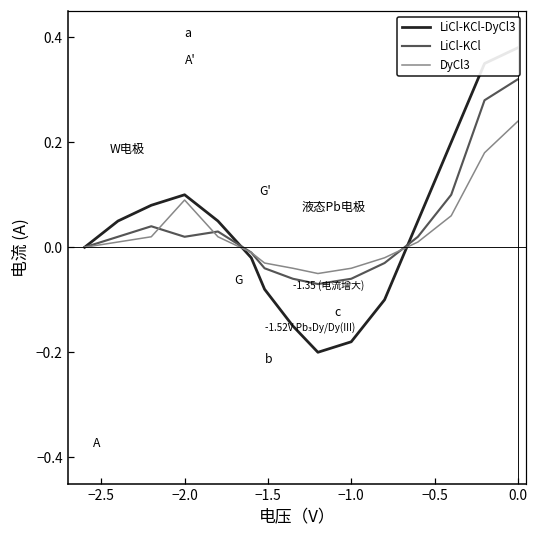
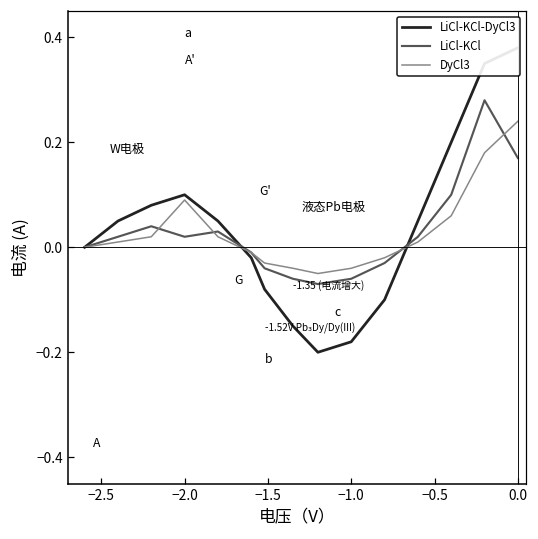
LiCl-KCl, 0.0: 0.32 -> 0.17
